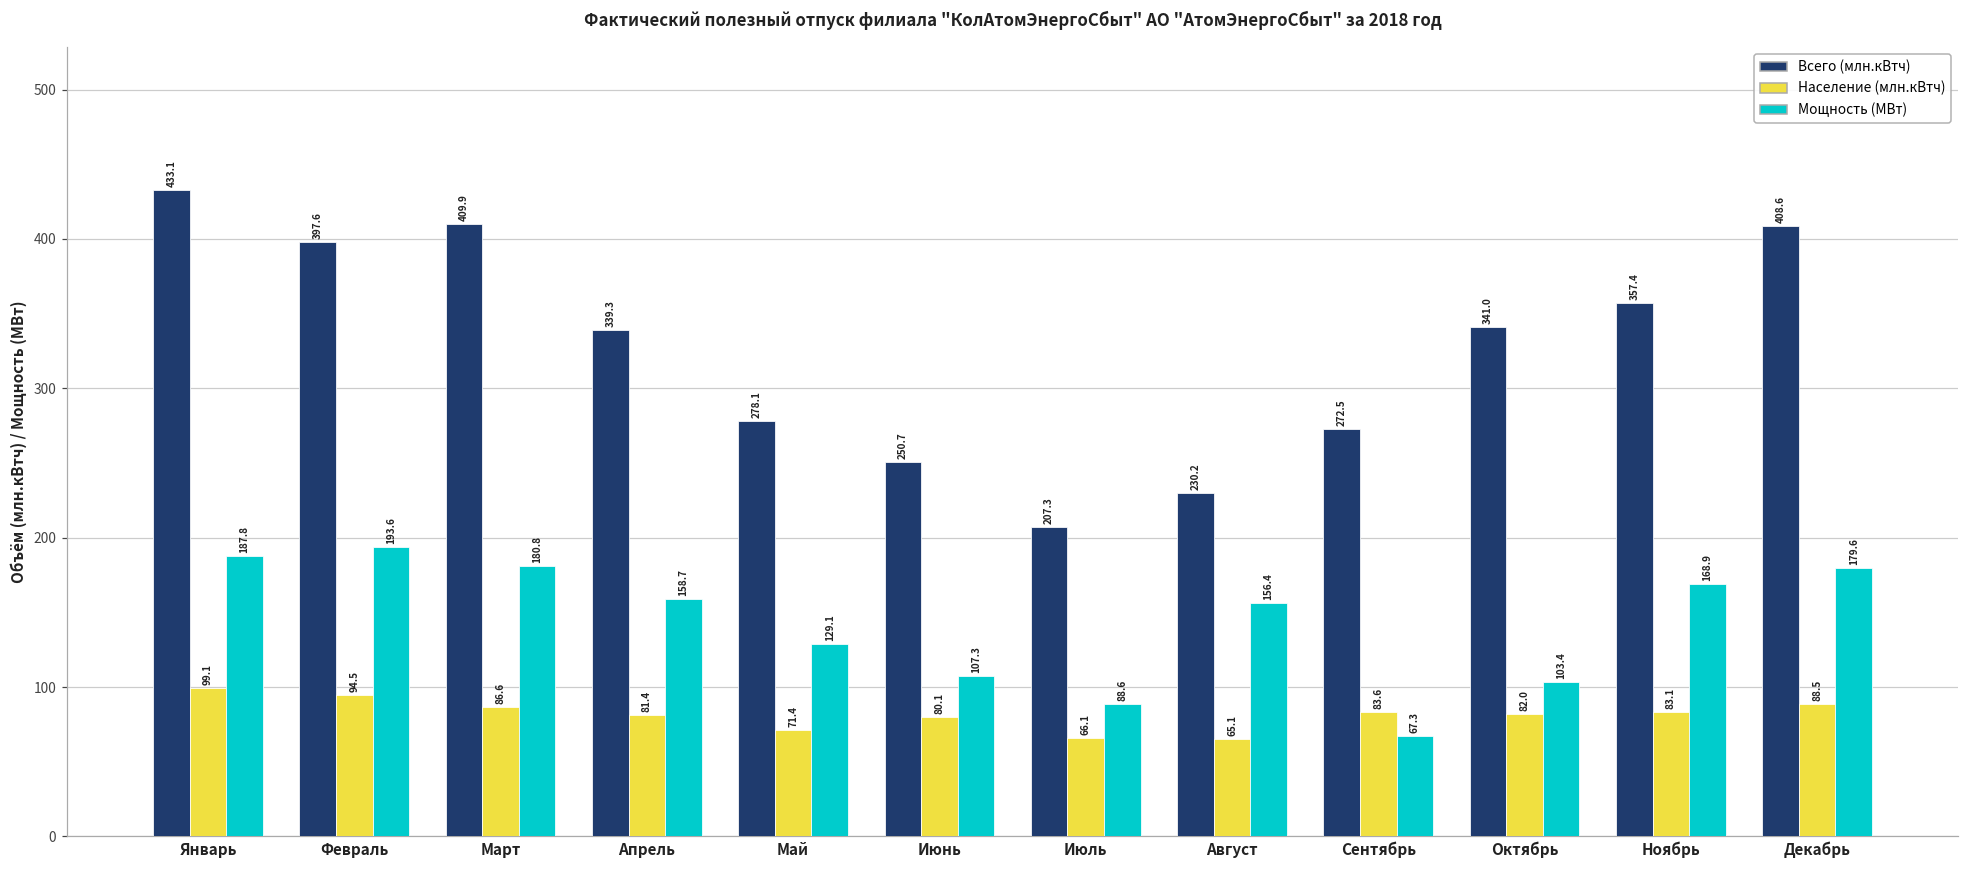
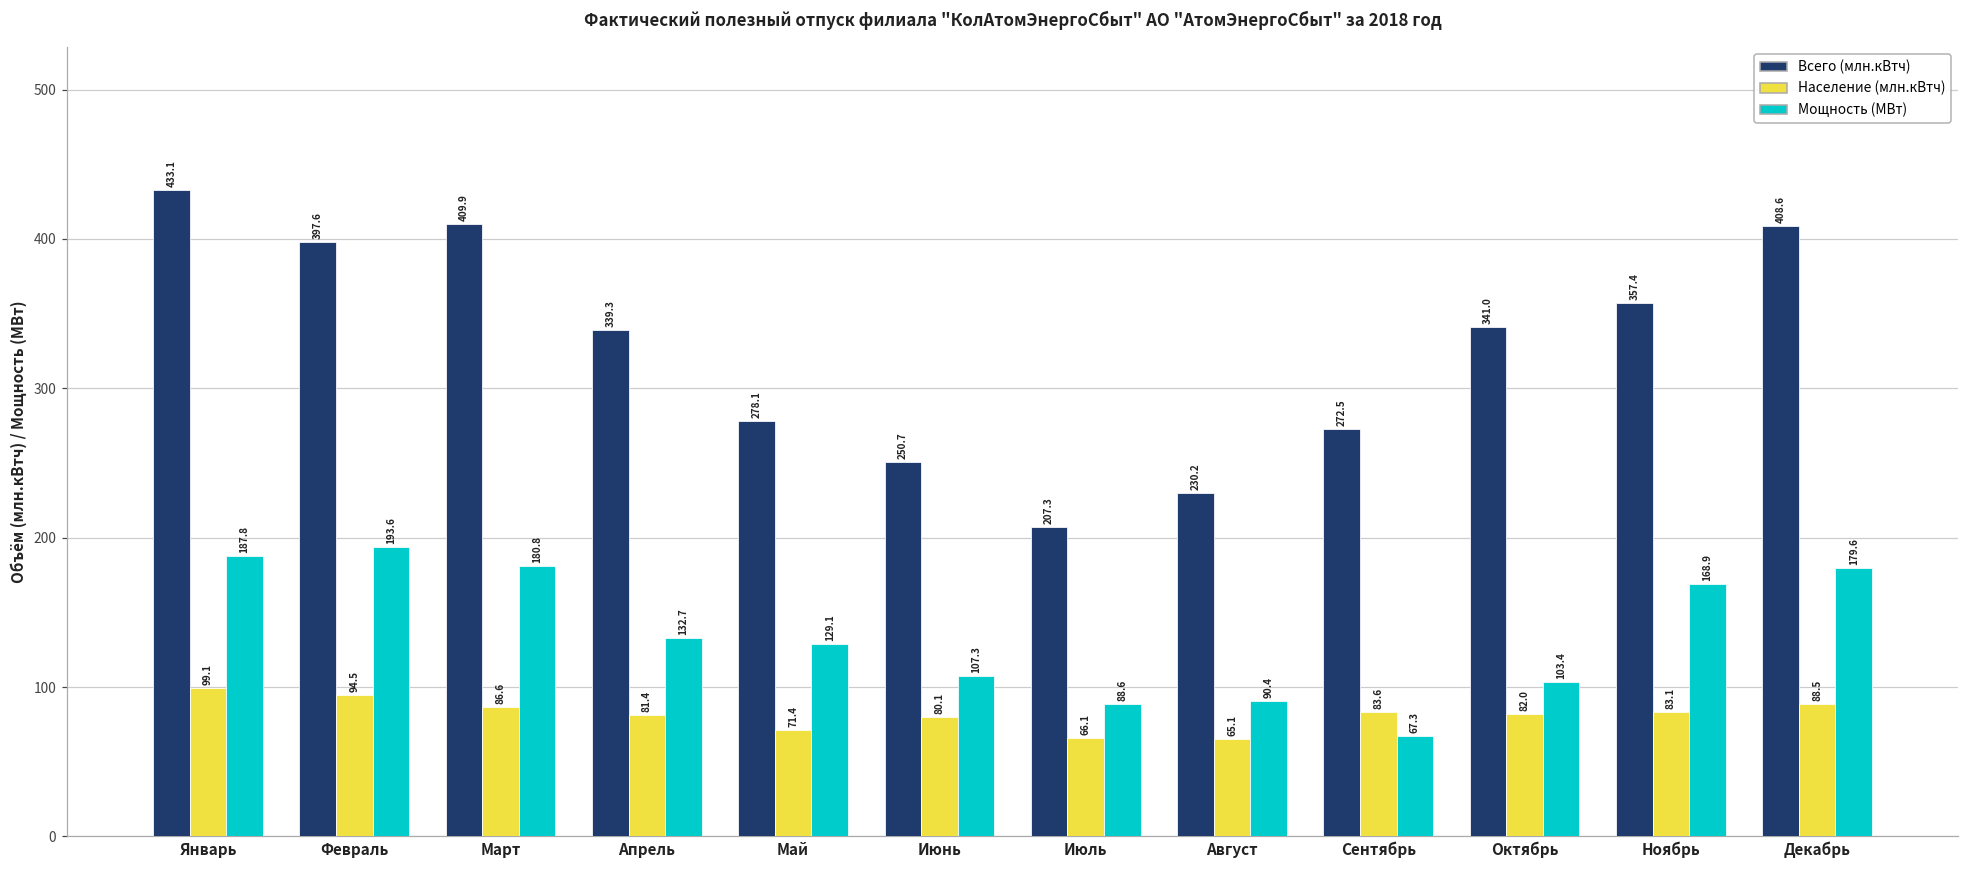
Мощность (МВт), Апрель: 158.7 -> 132.7
Мощность (МВт), Август: 156.4 -> 90.4
